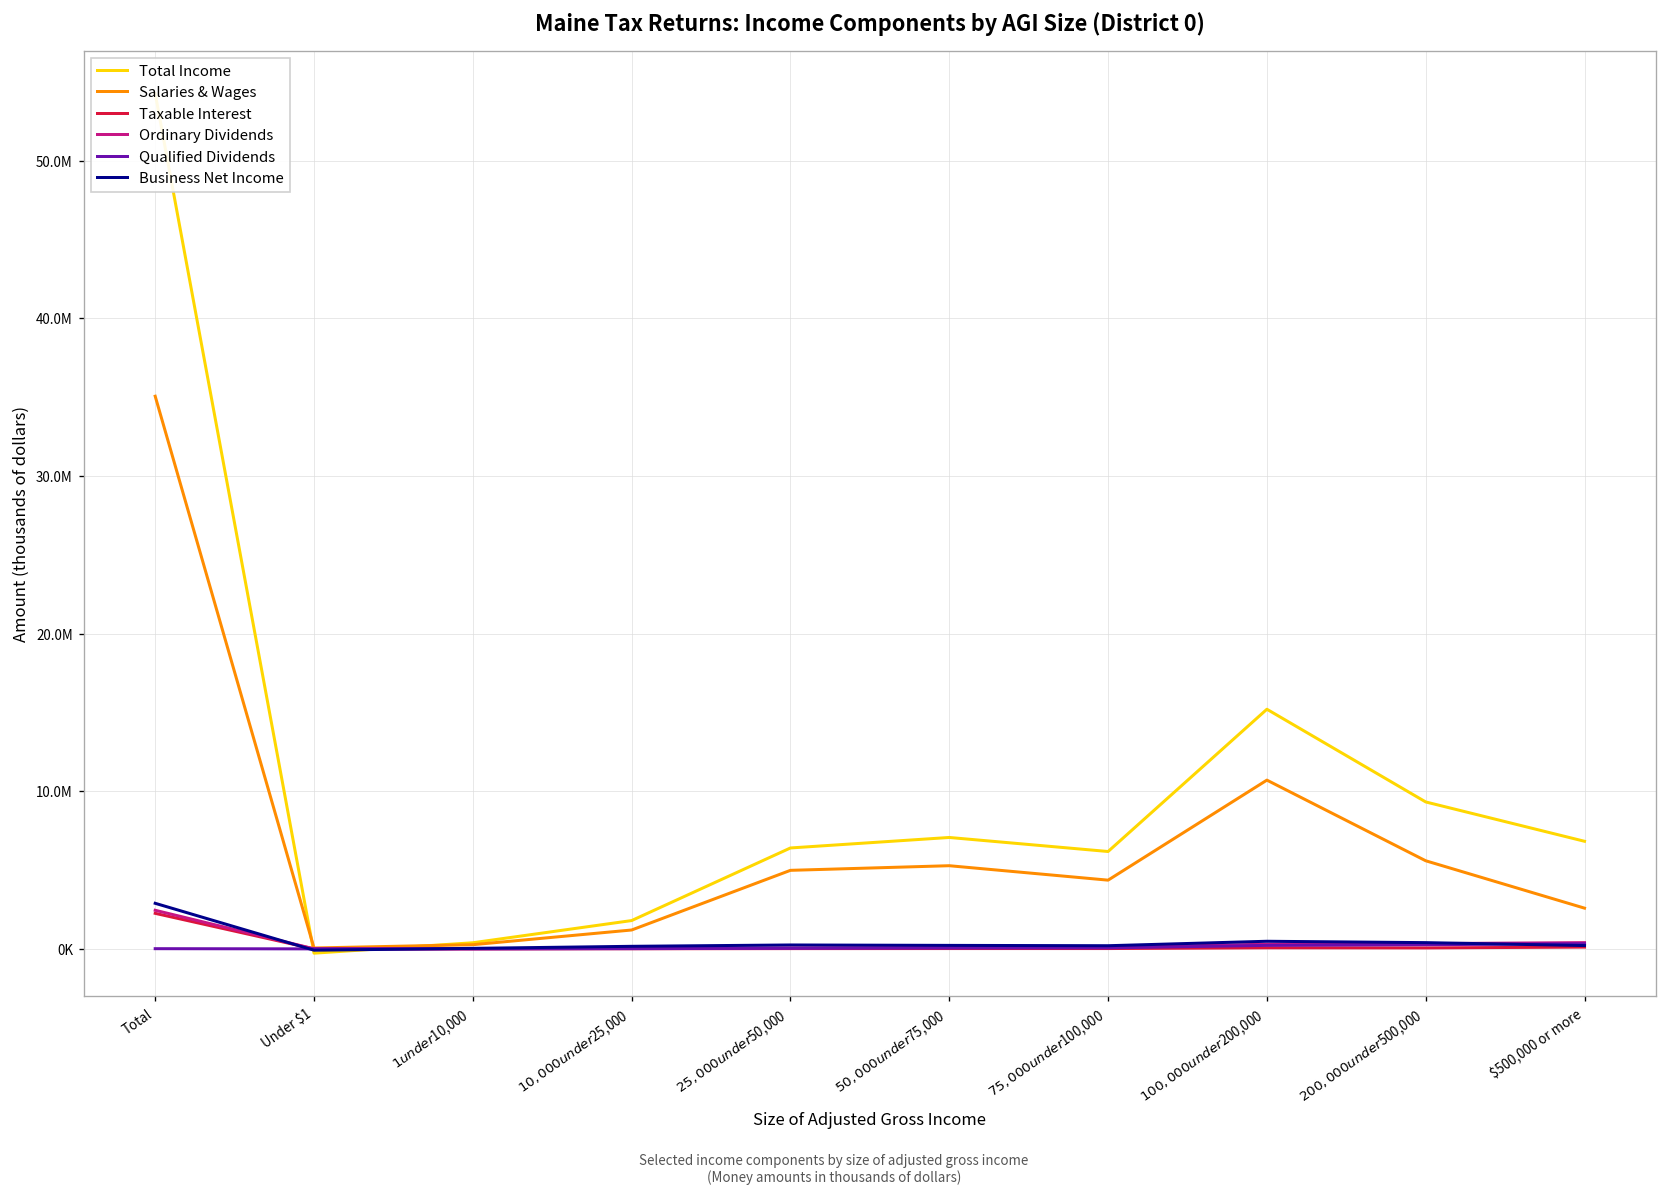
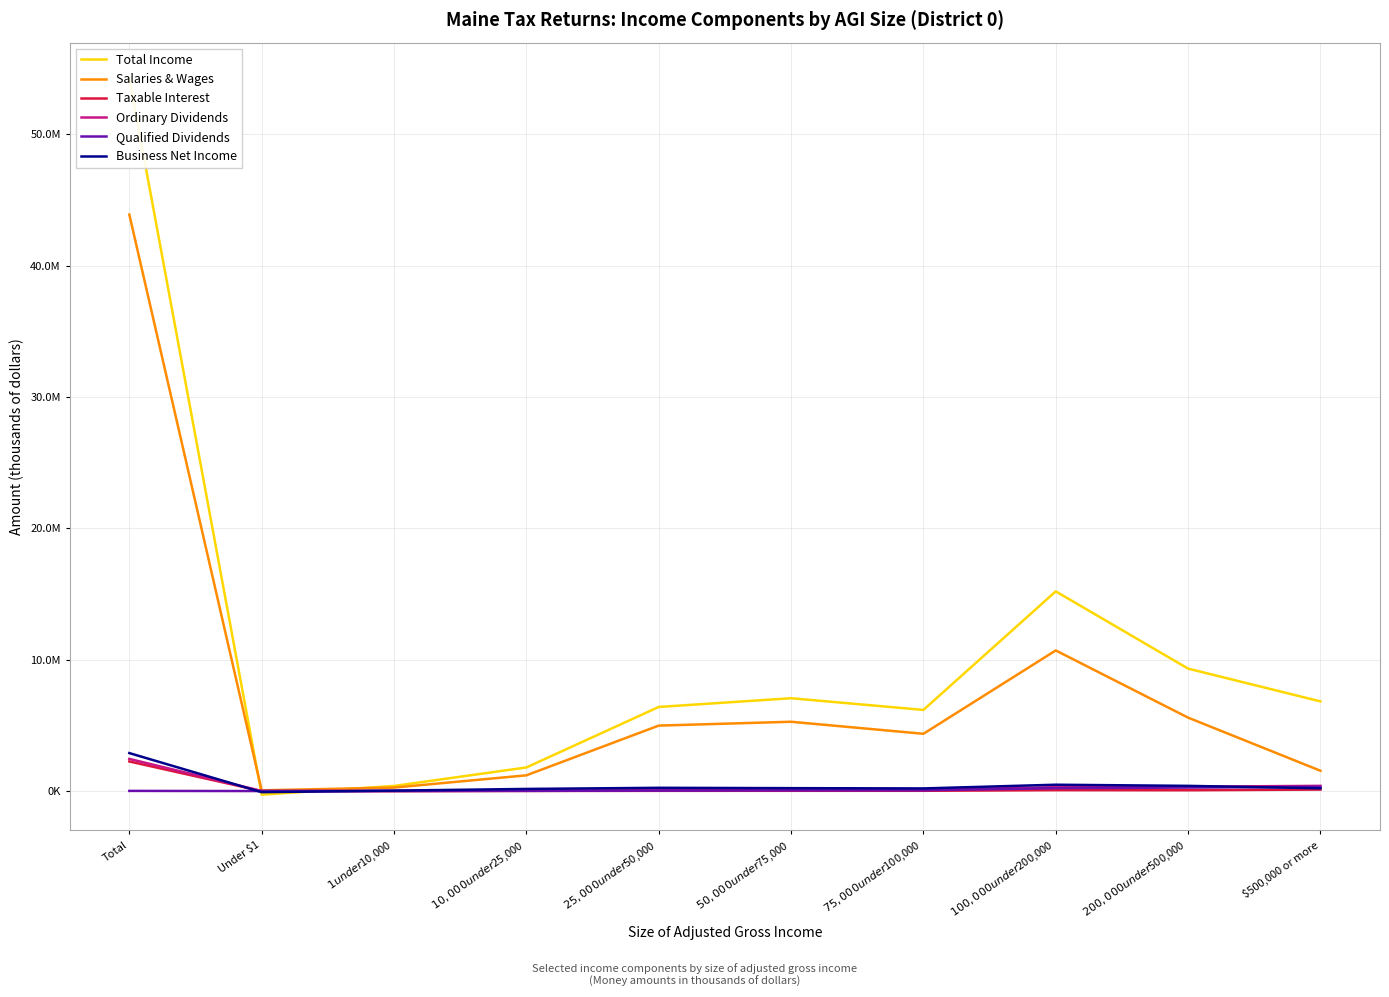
Salaries & Wages, Total: 35100000 -> 43900000
Salaries & Wages, $500,000 or more: 2600000 -> 1600000
